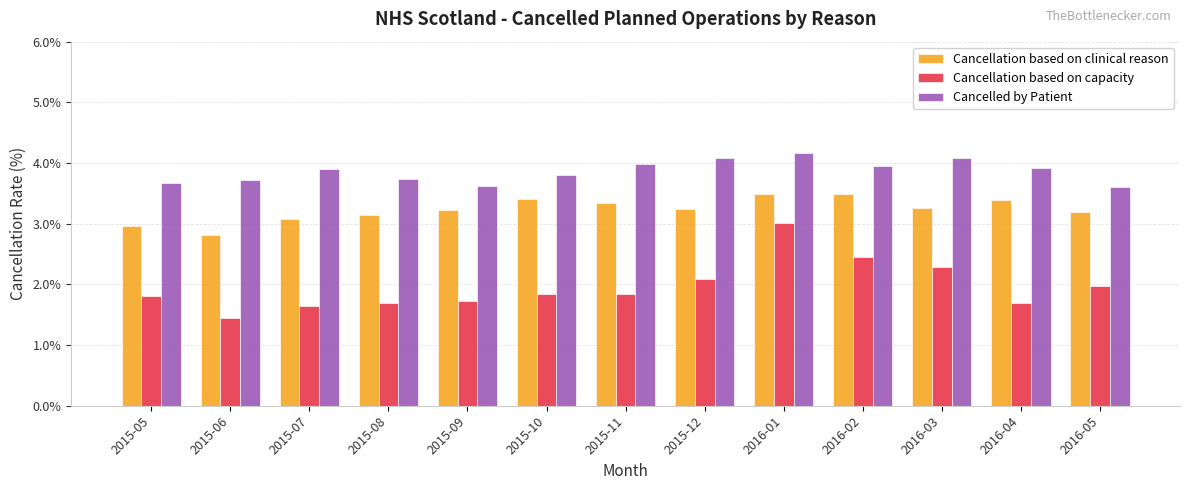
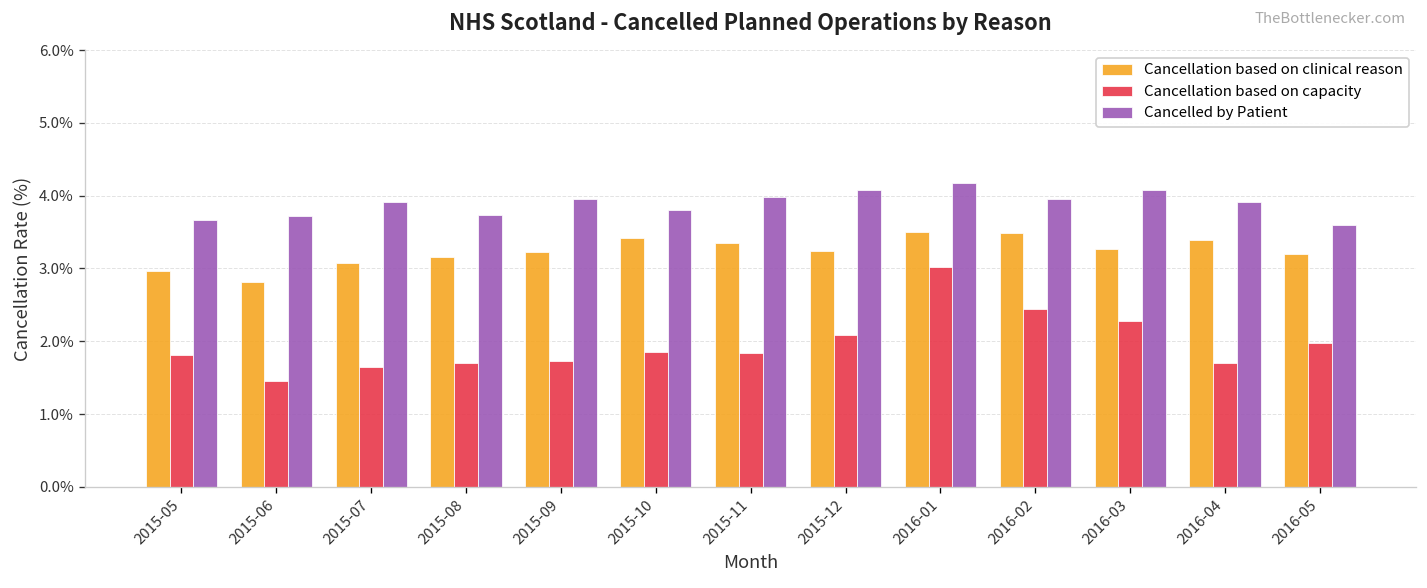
Cancelled by Patient, 2015-09: 3.6% -> 4.0%
